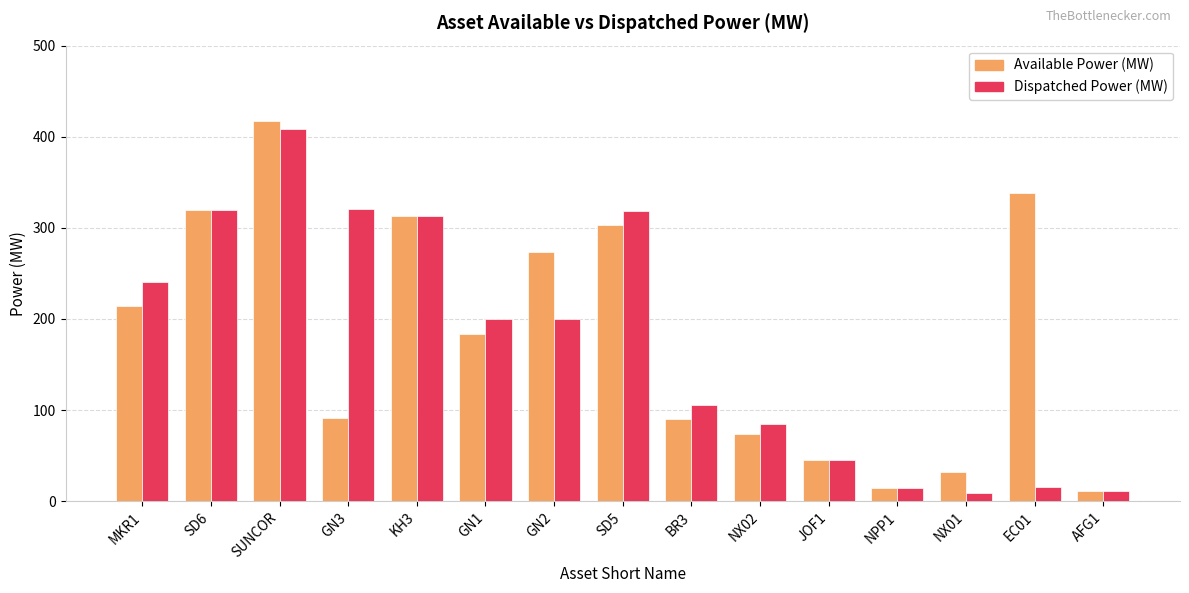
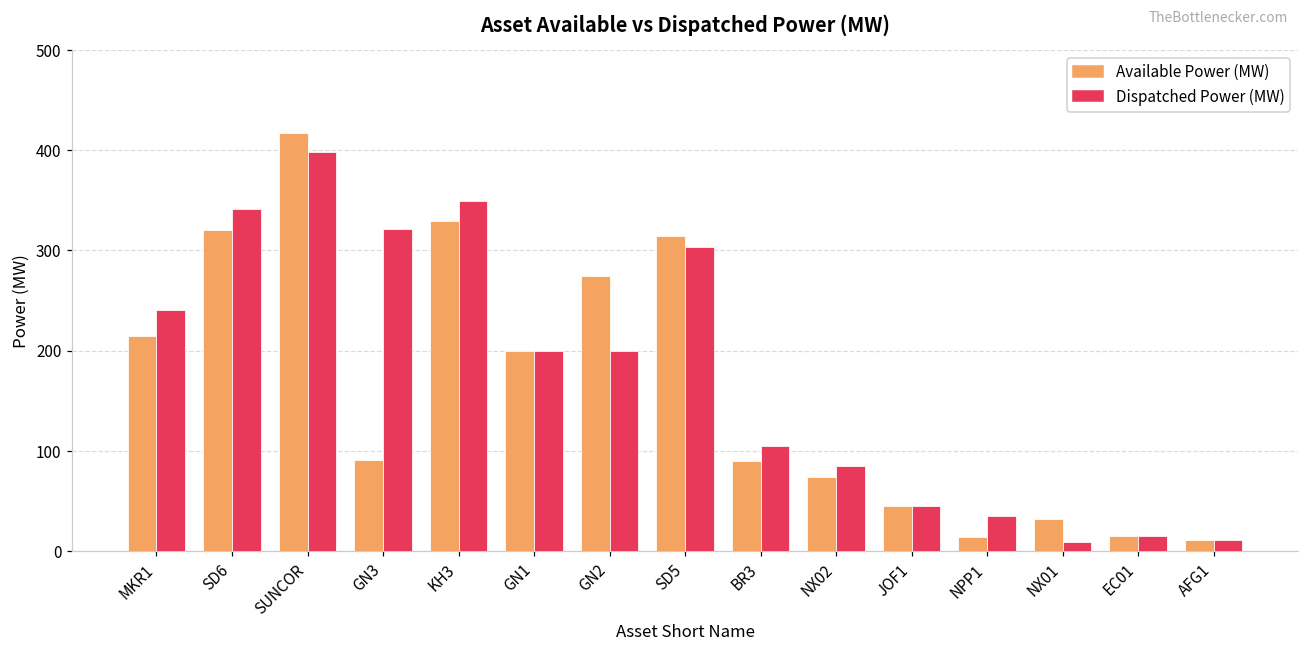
Dispatched Power (MW), SD6: 320 -> 340
Dispatched Power (MW), SUNCOR: 410 -> 400
Available Power (MW), KH3: 310 -> 330
Dispatched Power (MW), KH3: 310 -> 350
Available Power (MW), GN1: 180 -> 200
Available Power (MW), SD5: 300 -> 310
Dispatched Power (MW), SD5: 320 -> 300
Dispatched Power (MW), NPP1: 10 -> 40
Available Power (MW), EC01: 340 -> 20
